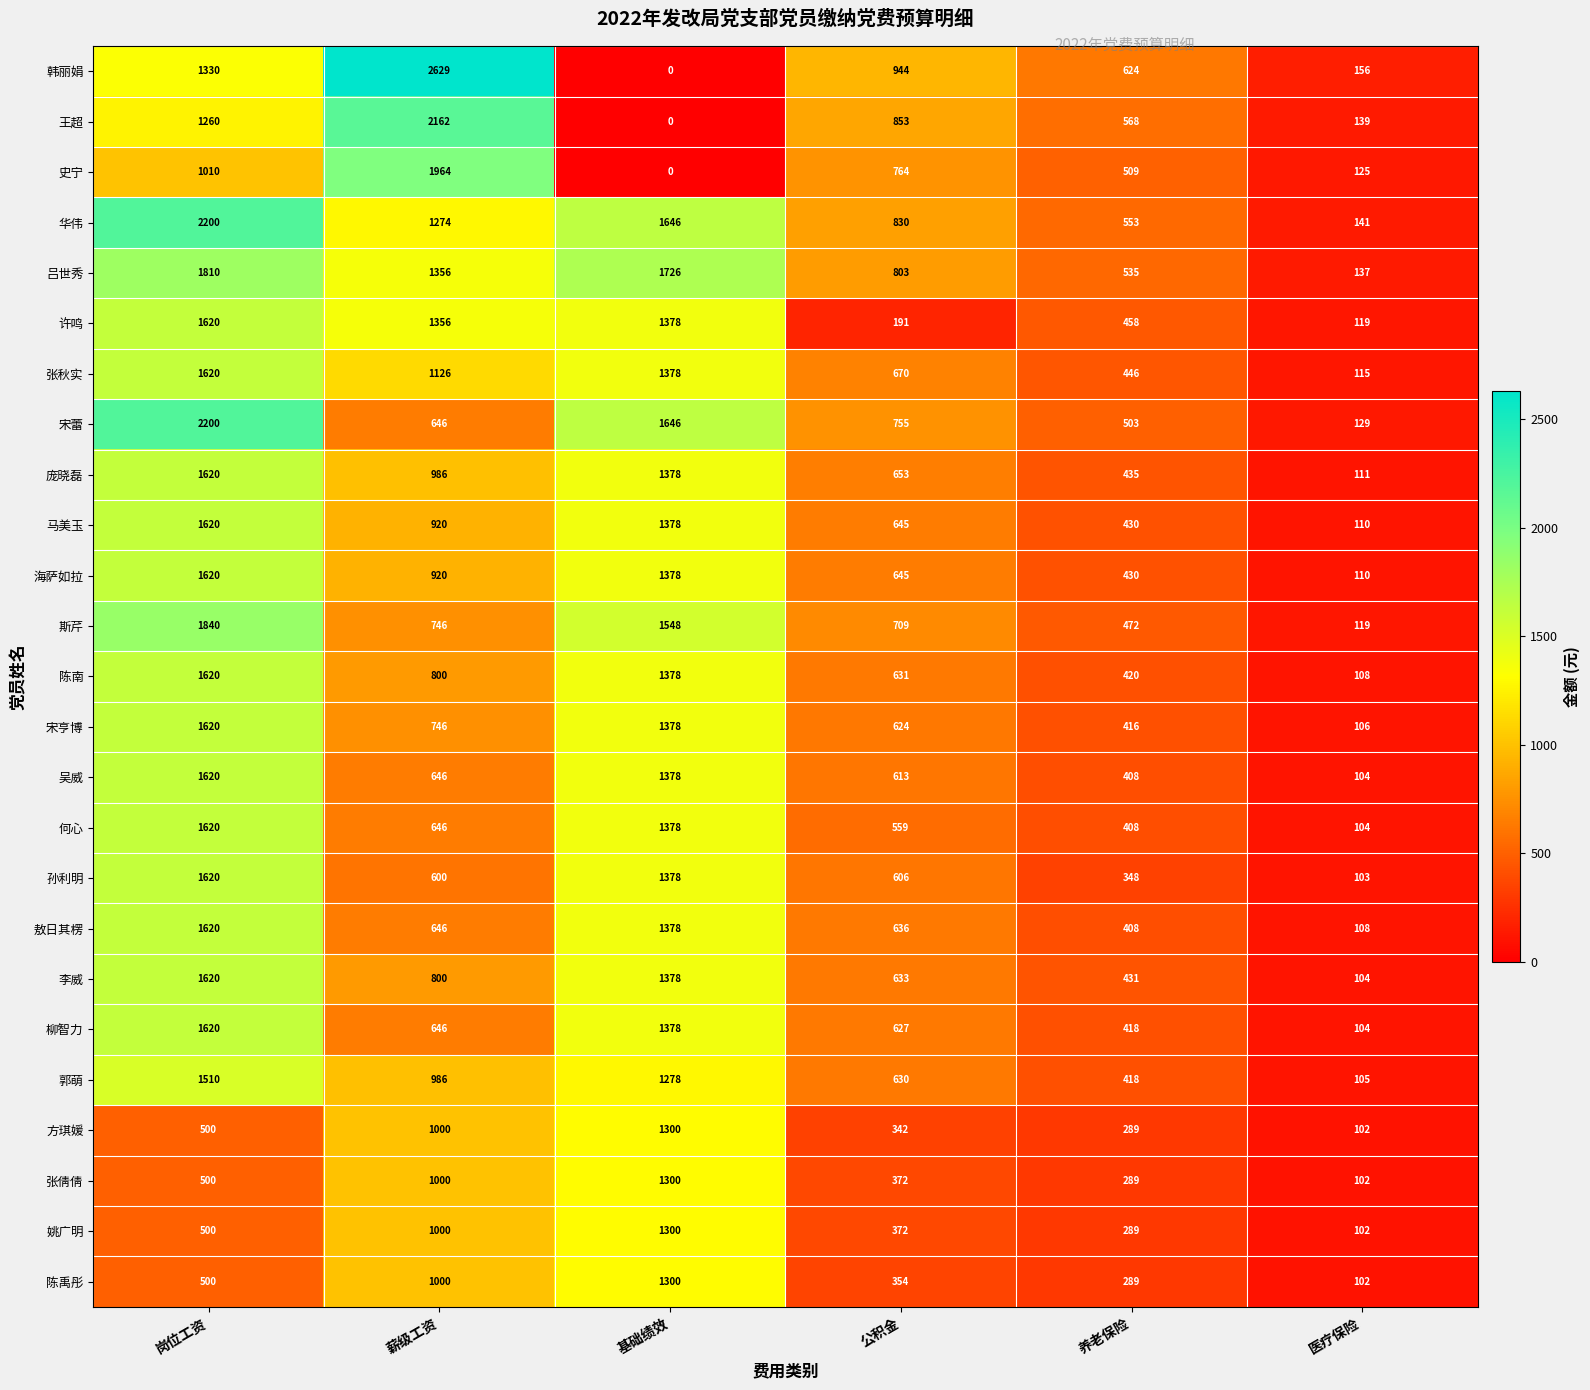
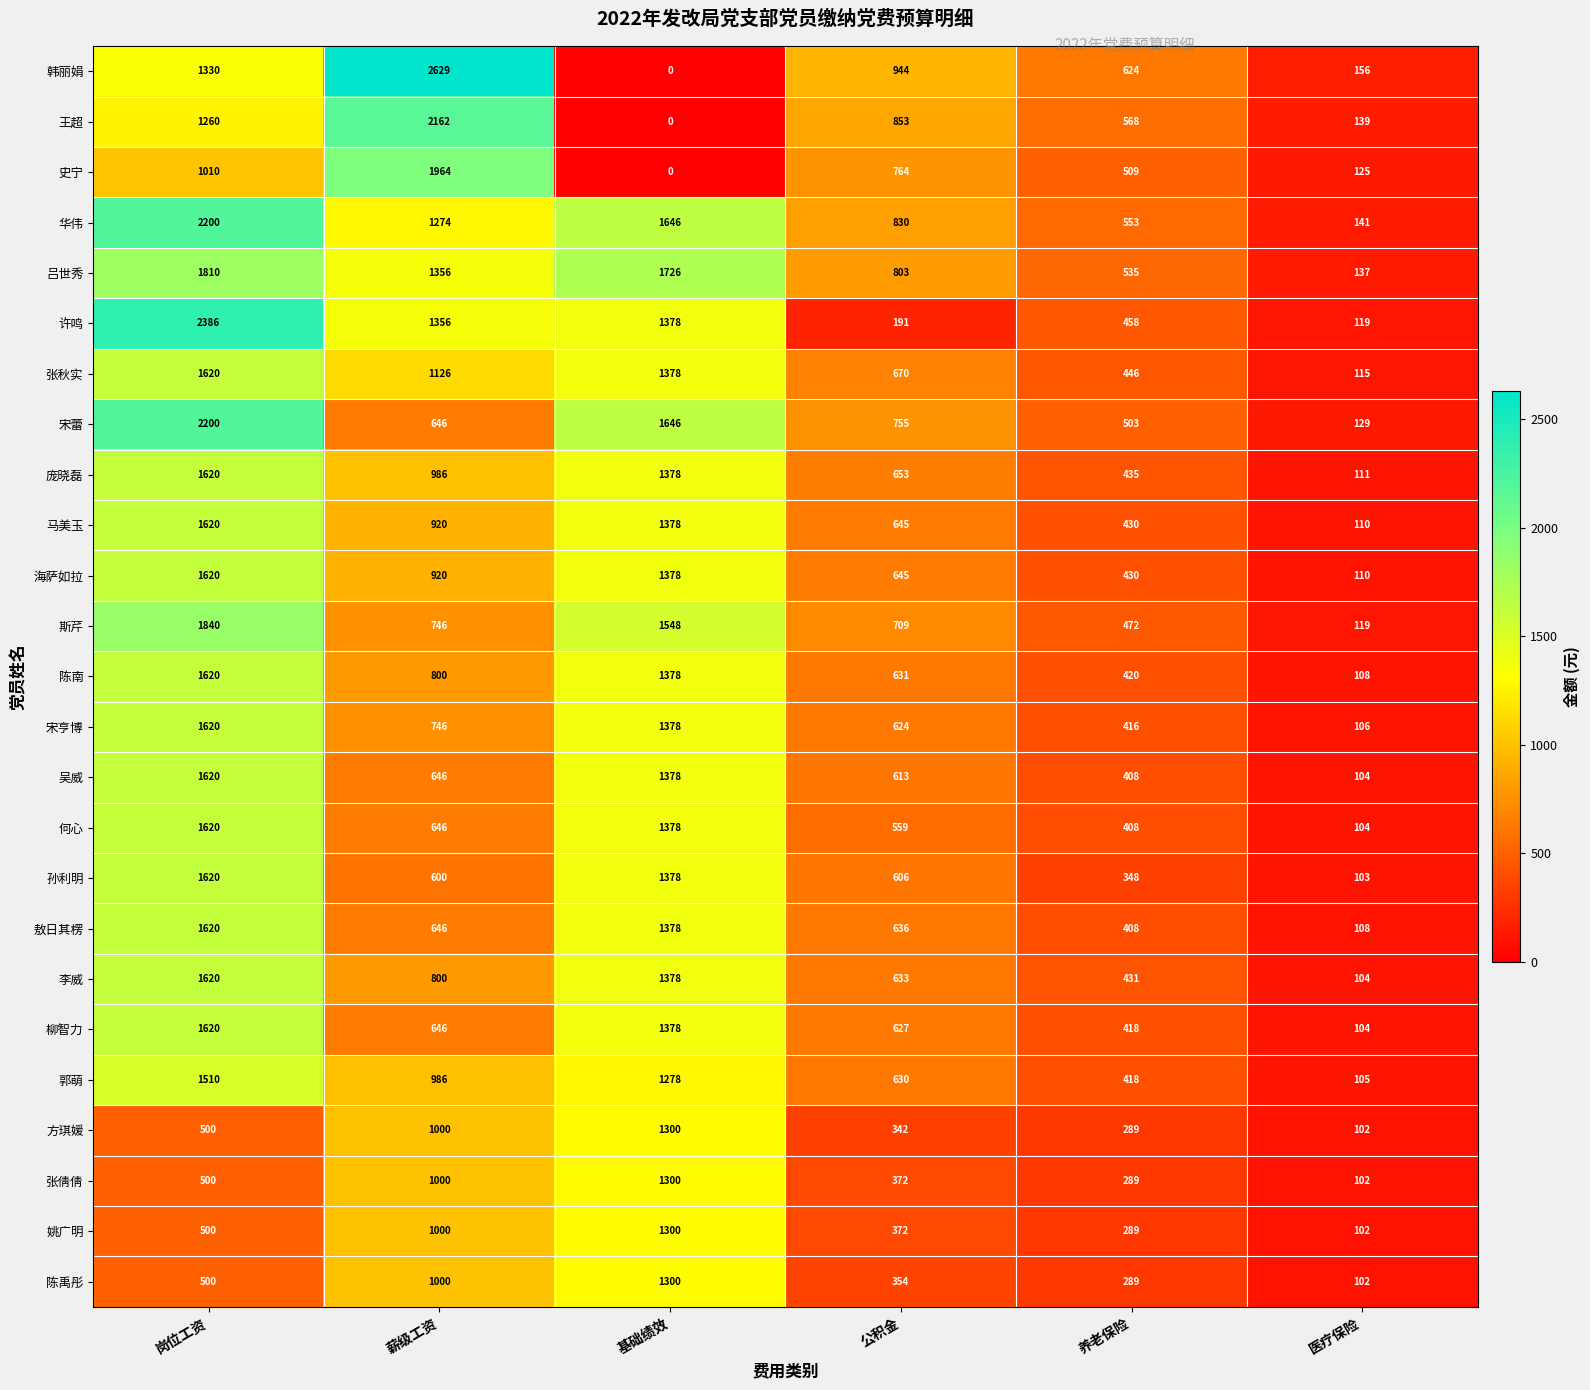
许鸣, 岗位工资: 1620 -> 2386
